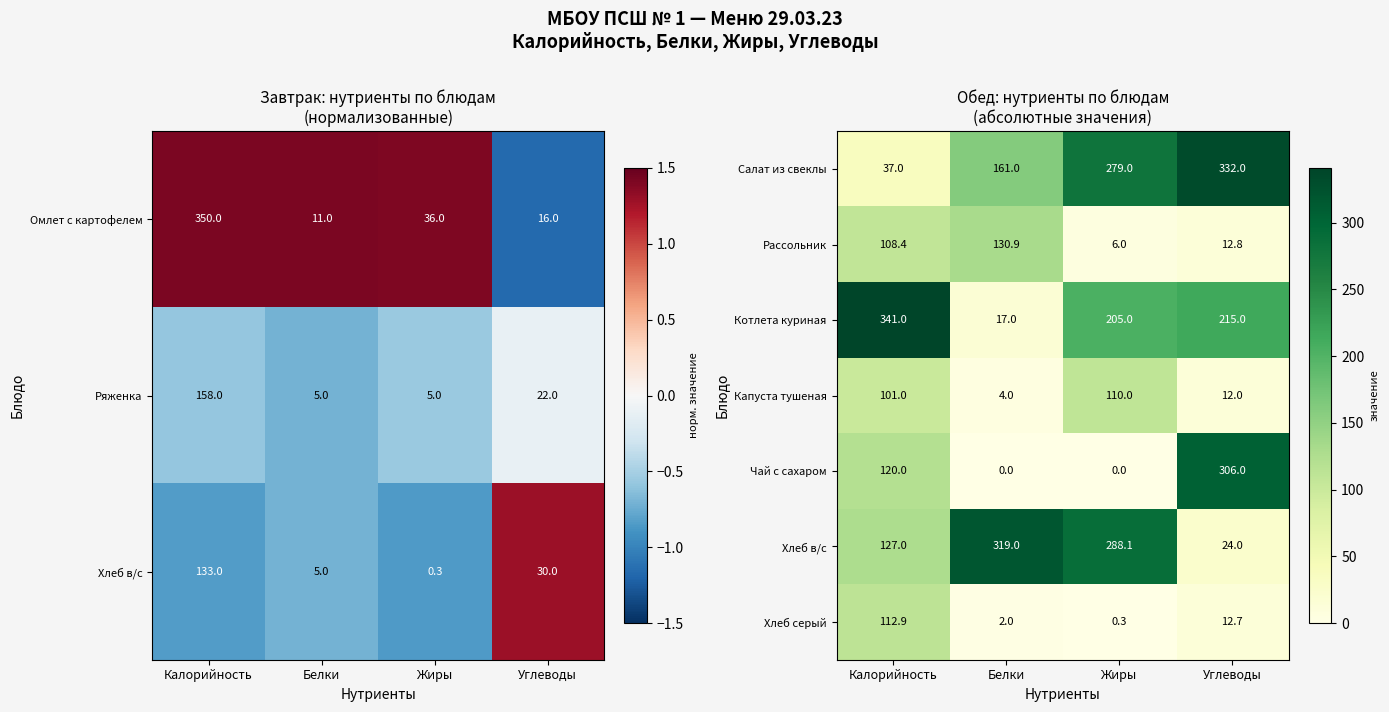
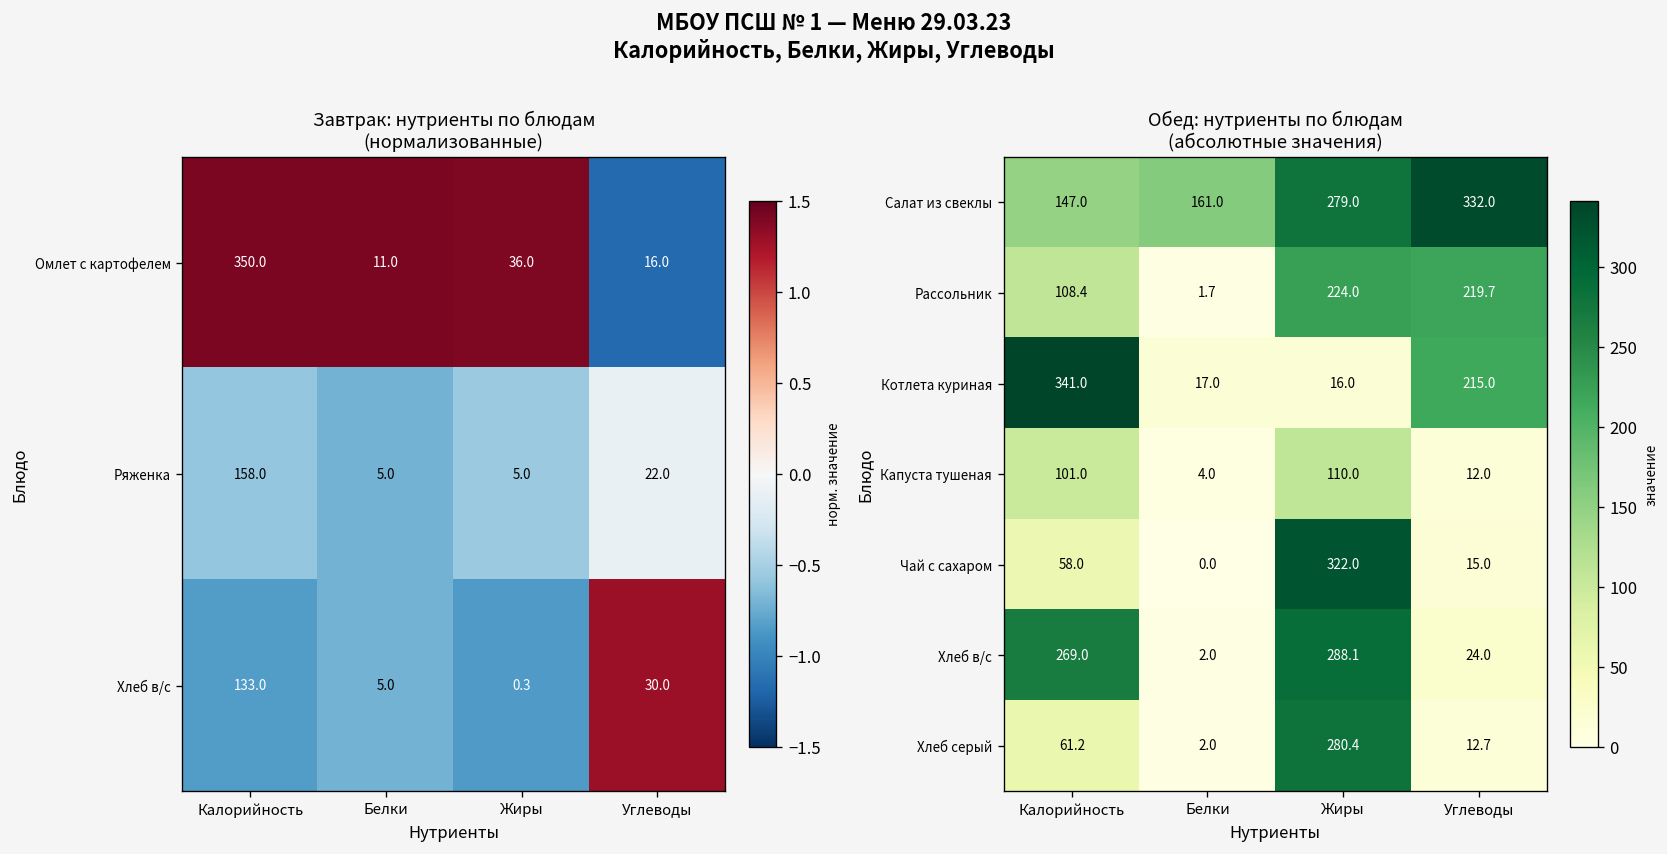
Обед: нутриенты по блюдам (абсолютные значения), Салат из свеклы, Калорийность: 37.0 -> 147.0
Обед: нутриенты по блюдам (абсолютные значения), Рассольник, Белки: 130.9 -> 1.7
Обед: нутриенты по блюдам (абсолютные значения), Рассольник, Жиры: 6.0 -> 224.0
Обед: нутриенты по блюдам (абсолютные значения), Рассольник, Углеводы: 12.8 -> 219.7
Обед: нутриенты по блюдам (абсолютные значения), Котлета куриная, Жиры: 205.0 -> 16.0
Обед: нутриенты по блюдам (абсолютные значения), Чай с сахаром, Калорийность: 120.0 -> 58.0
Обед: нутриенты по блюдам (абсолютные значения), Чай с сахаром, Жиры: 0.0 -> 322.0
Обед: нутриенты по блюдам (абсолютные значения), Чай с сахаром, Углеводы: 306.0 -> 15.0
Обед: нутриенты по блюдам (абсолютные значения), Хлеб в/с, Калорийность: 127.0 -> 269.0
Обед: нутриенты по блюдам (абсолютные значения), Хлеб в/с, Белки: 319.0 -> 2.0
Обед: нутриенты по блюдам (абсолютные значения), Хлеб серый, Калорийность: 112.9 -> 61.2
Обед: нутриенты по блюдам (абсолютные значения), Хлеб серый, Жиры: 0.3 -> 280.4
